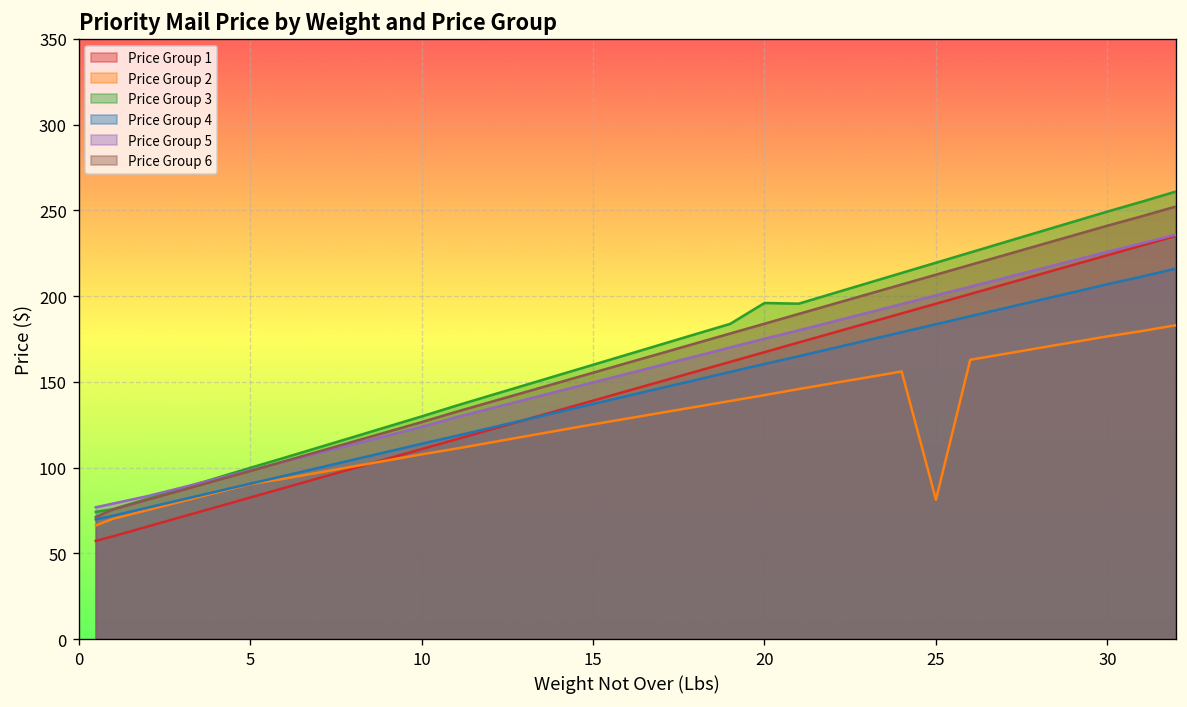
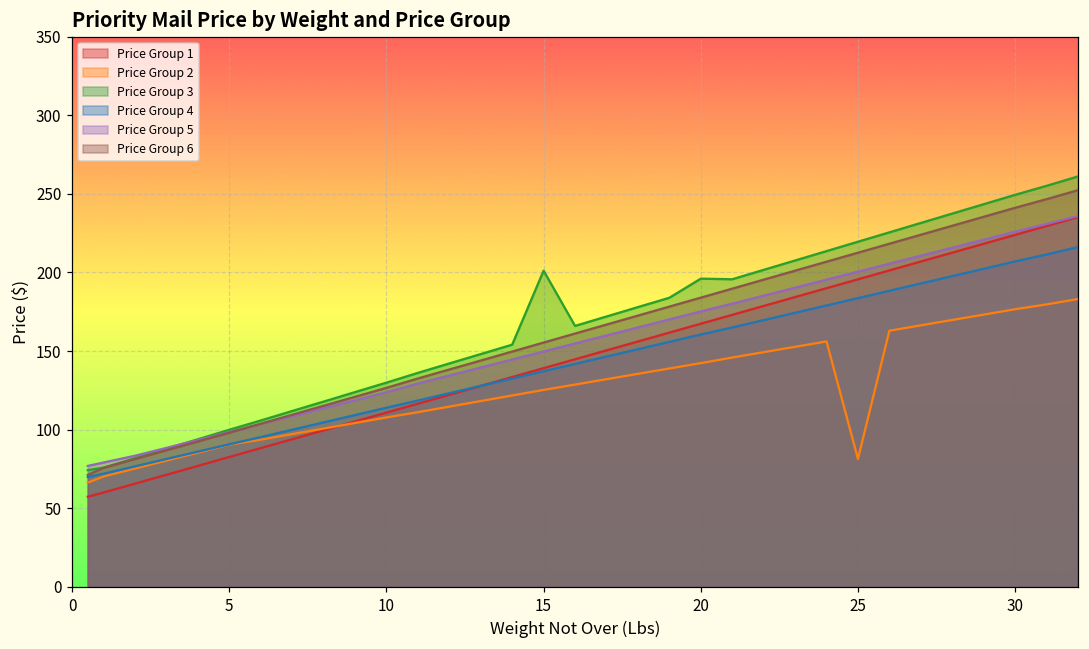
Price Group 3, 15: 160 -> 201
